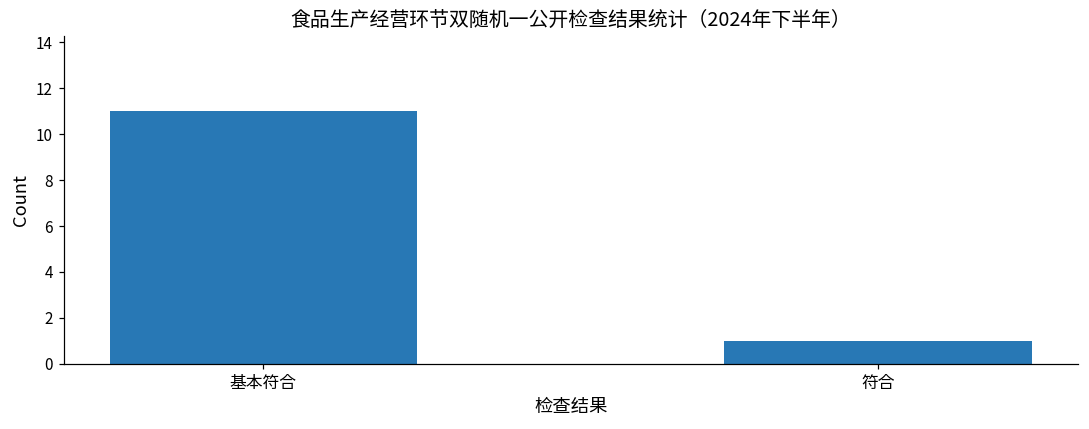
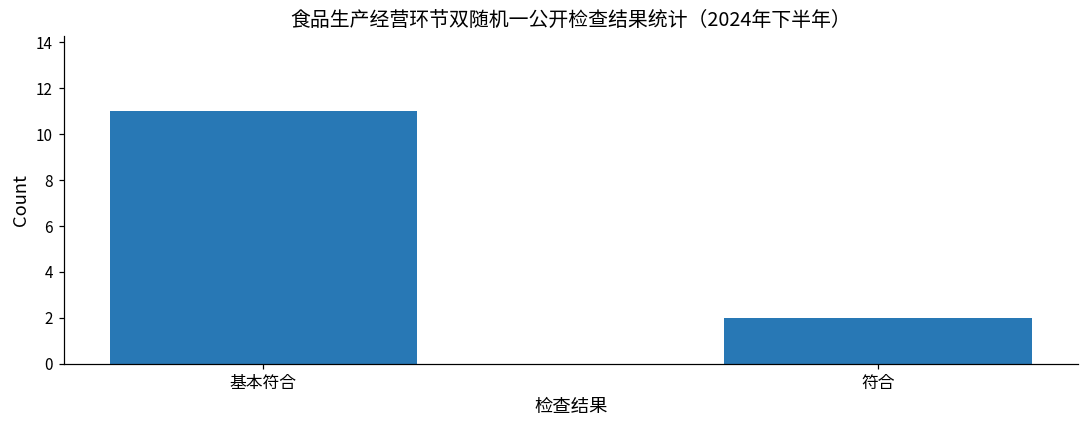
符合: 1 -> 2
